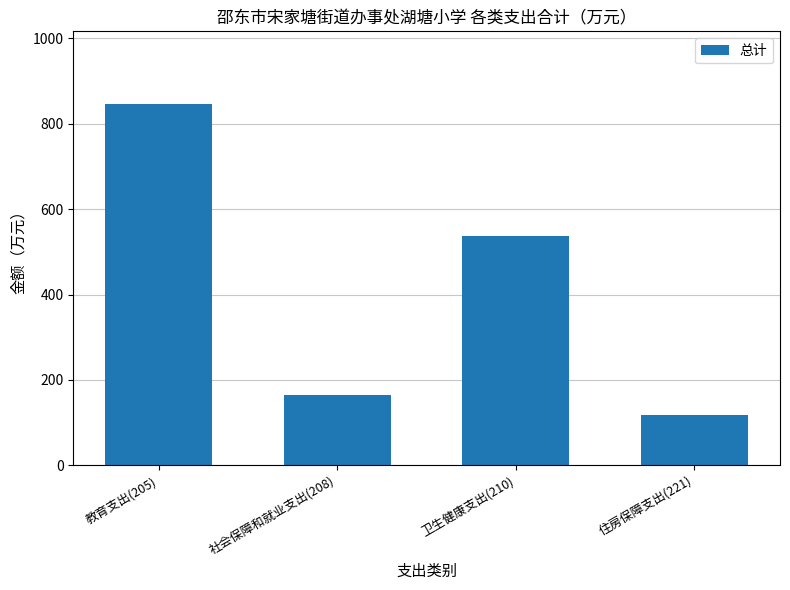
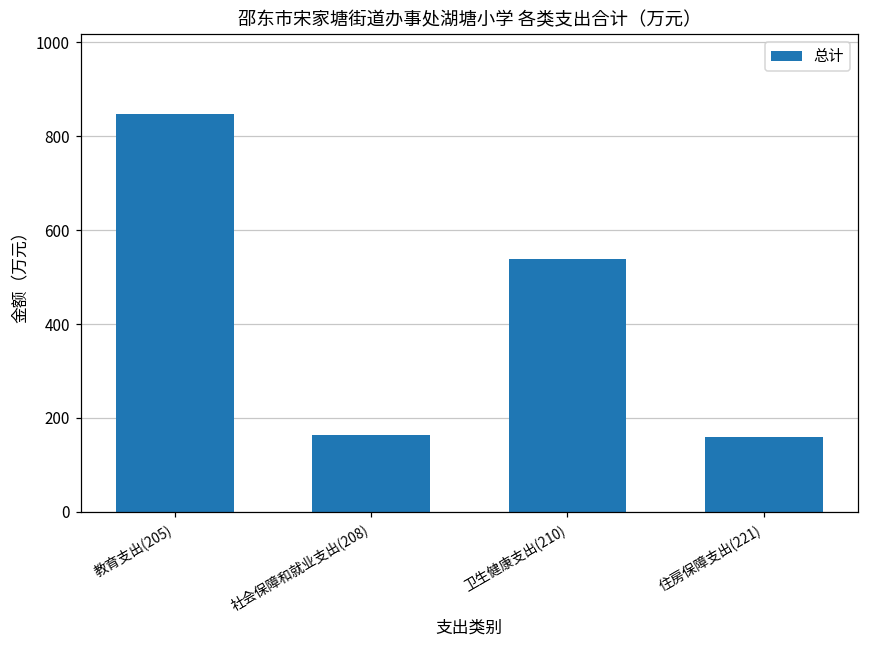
住房保障支出(221): 120 -> 160
